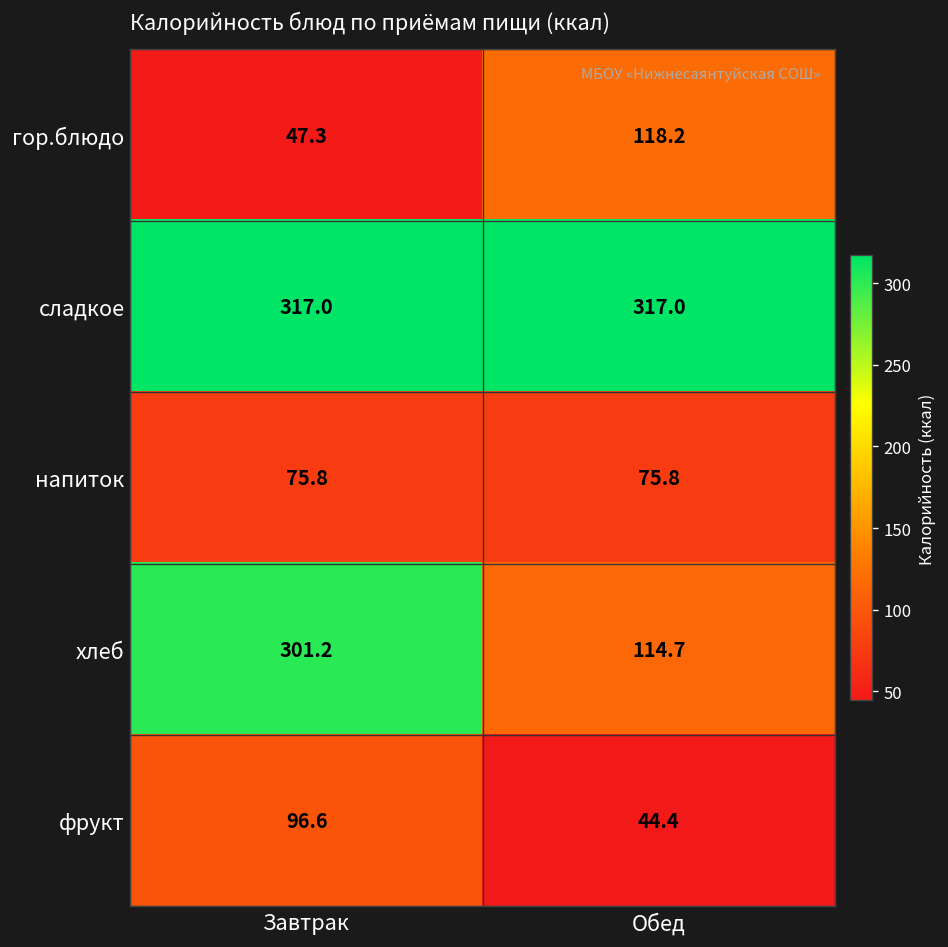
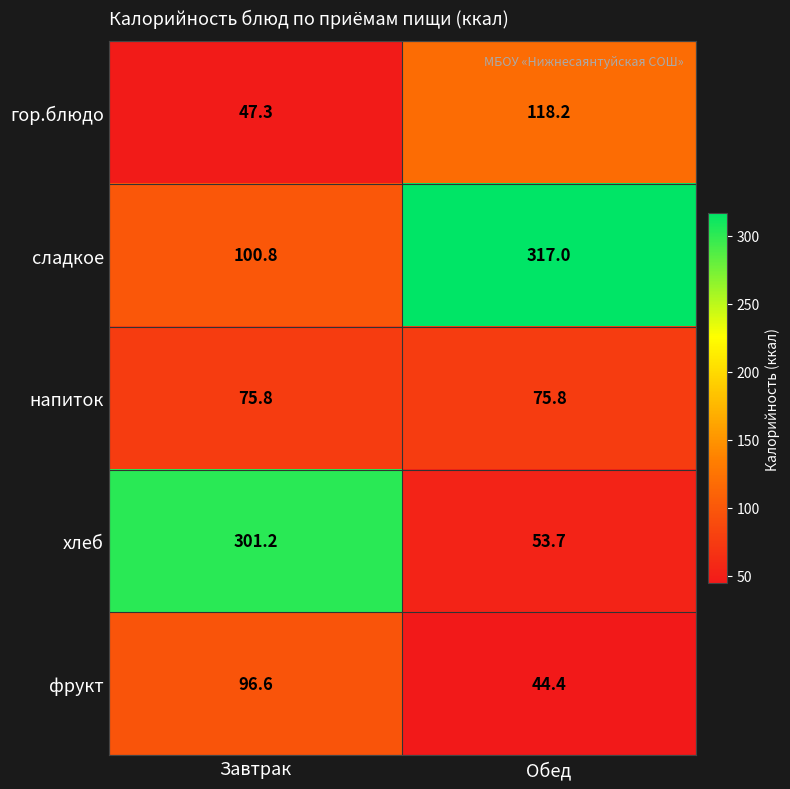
сладкое, Завтрак: 317.0 -> 100.8
хлеб, Обед: 114.7 -> 53.7
